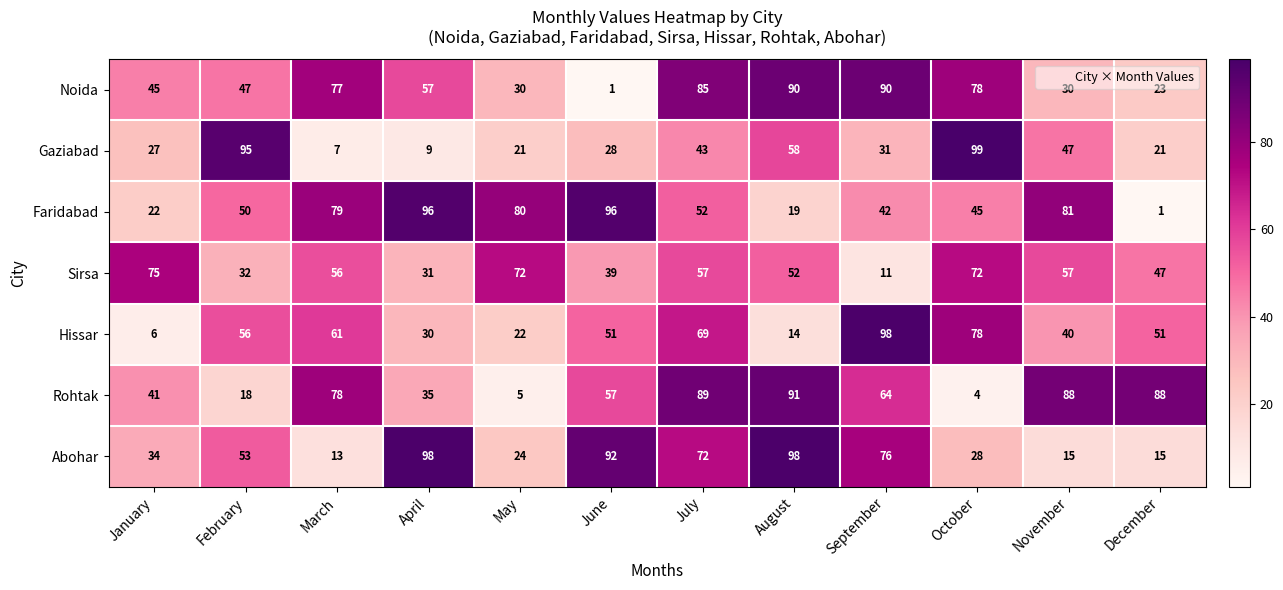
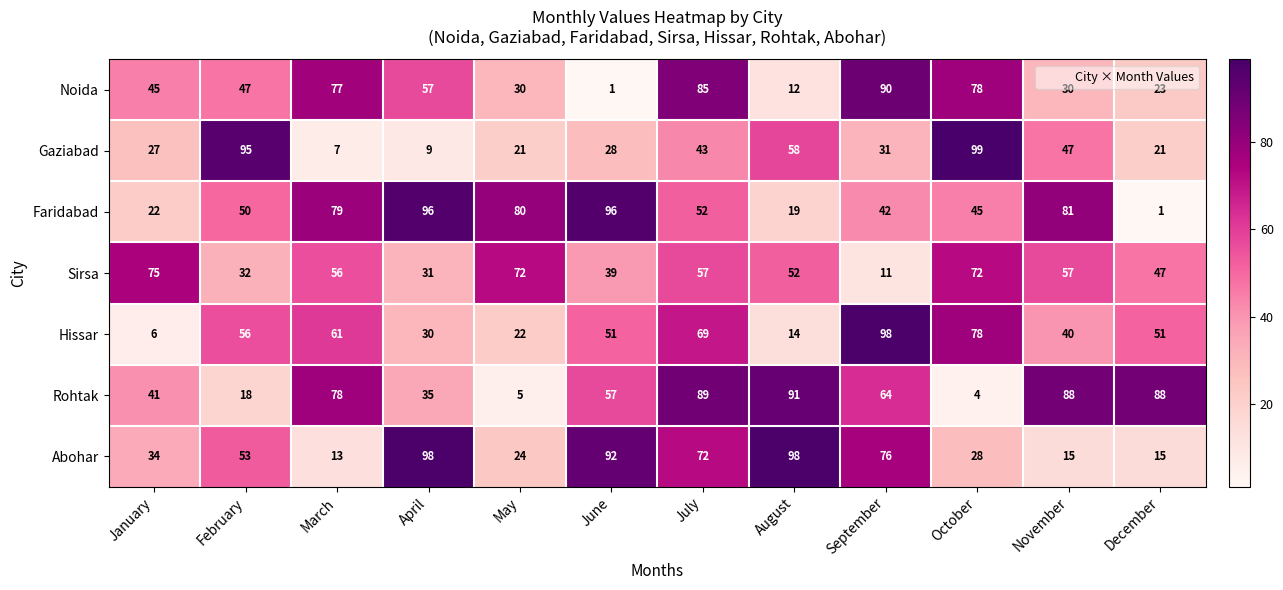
Noida, August: 90 -> 12
